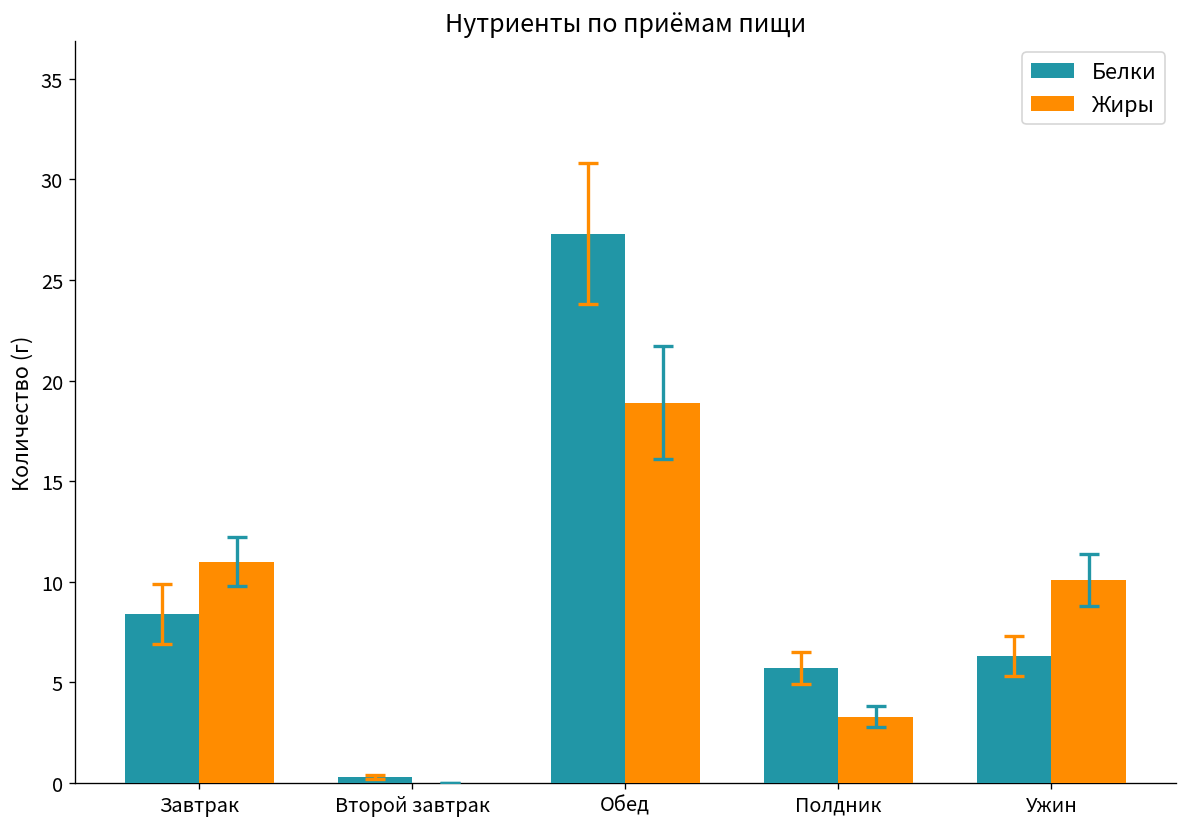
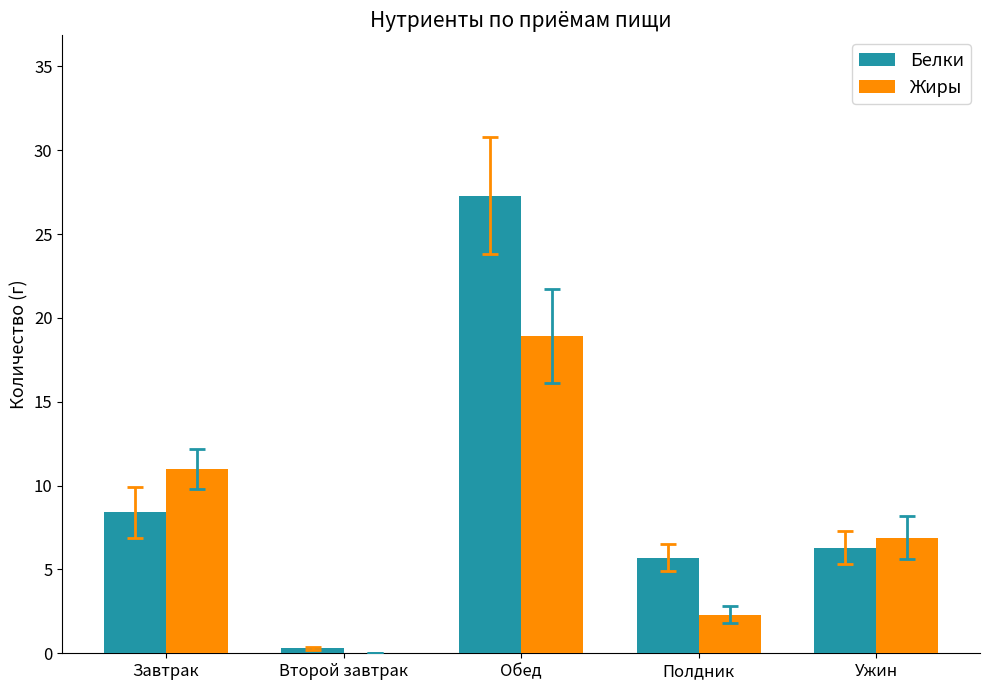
Жиры, Полдник: 3.3 -> 2.3
Жиры, Ужин: 10.1 -> 6.9
